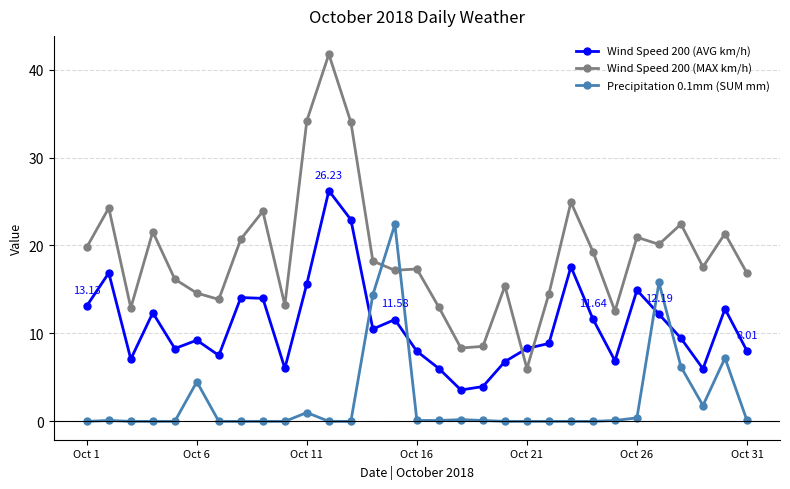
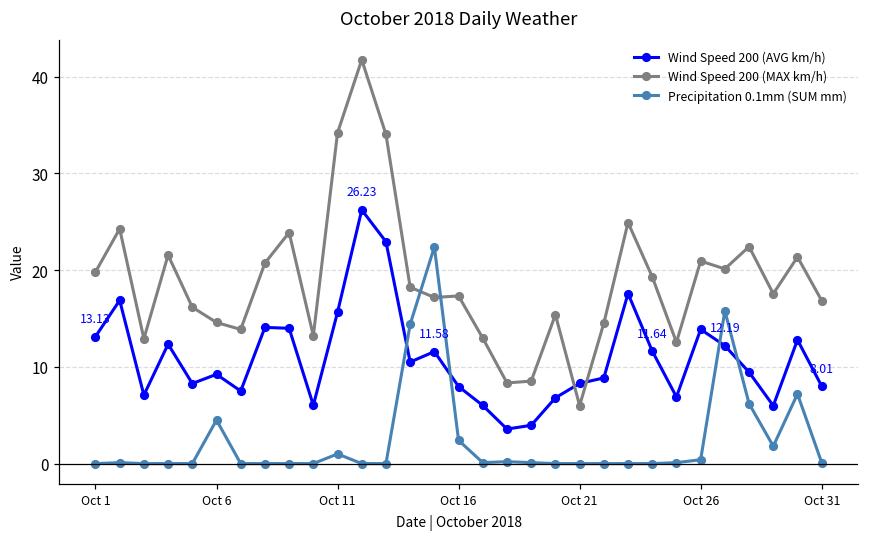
Precipitation 0.1mm (SUM mm), Oct 16: 0 -> 2
Wind Speed 200 (AVG km/h), Oct 26: 15 -> 14
